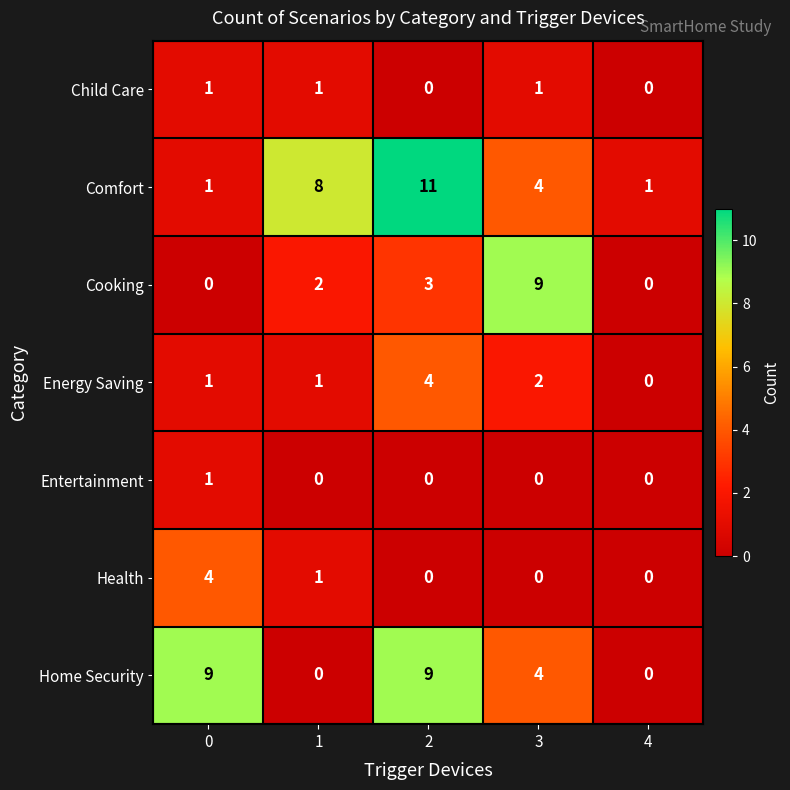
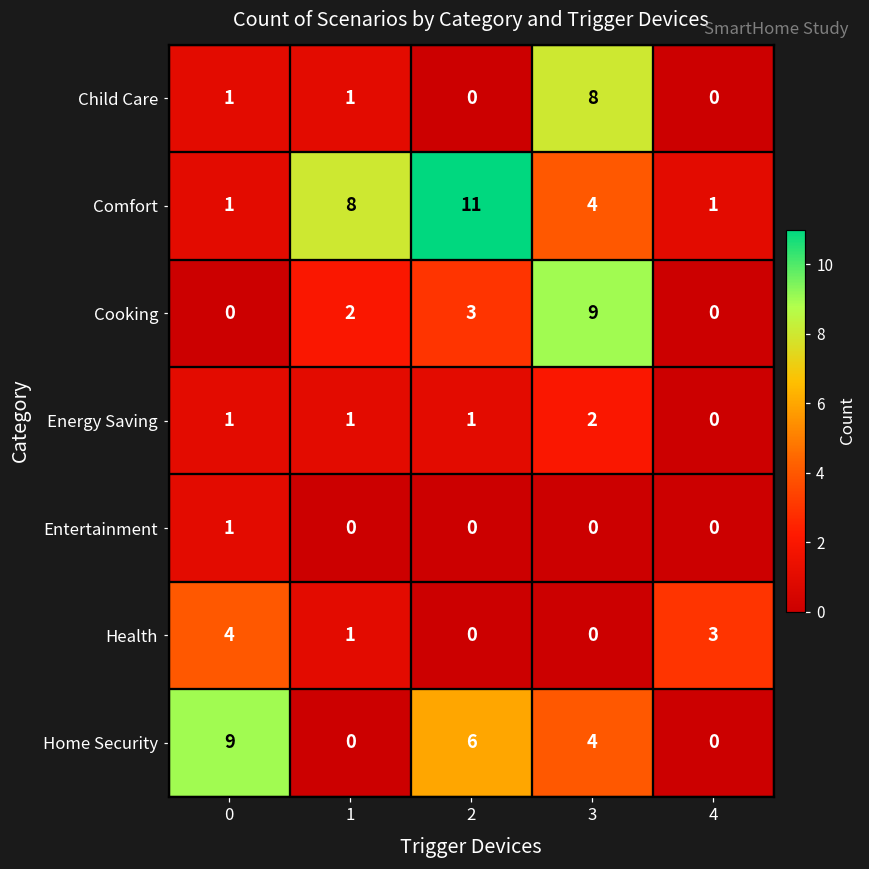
Child Care, 3: 1 -> 8
Energy Saving, 2: 4 -> 1
Health, 4: 0 -> 3
Home Security, 2: 9 -> 6
